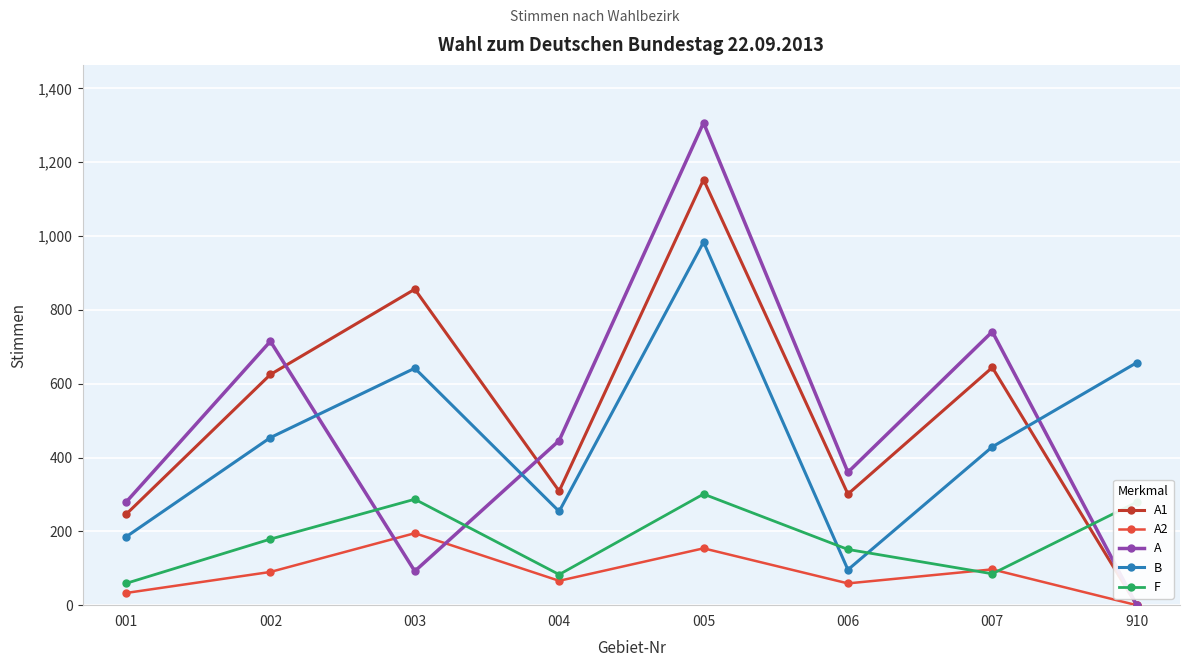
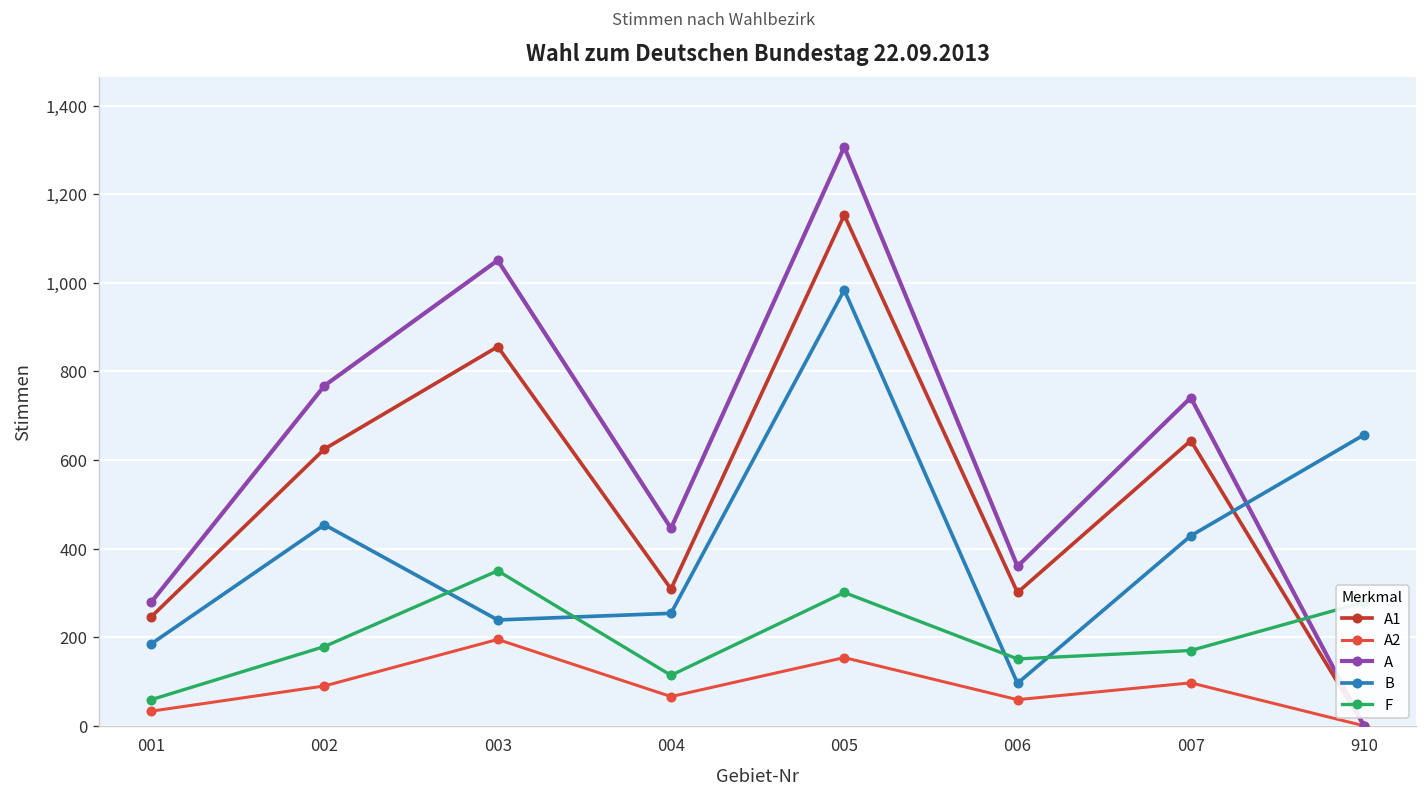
A, 002: 720 -> 770
A, 003: 90 -> 1,050
B, 003: 640 -> 240
F, 003: 290 -> 350
F, 004: 80 -> 110
F, 007: 90 -> 170
